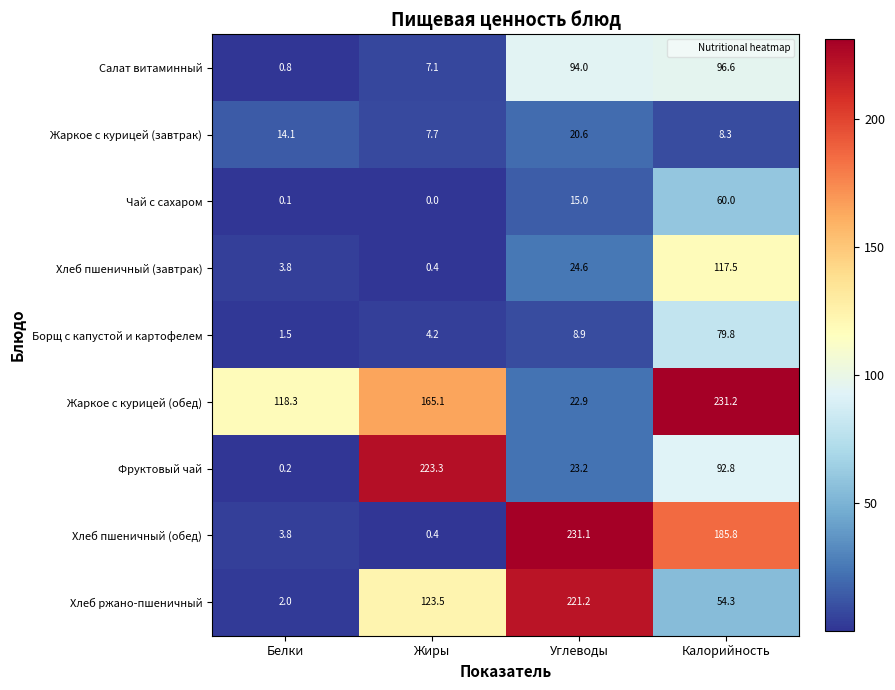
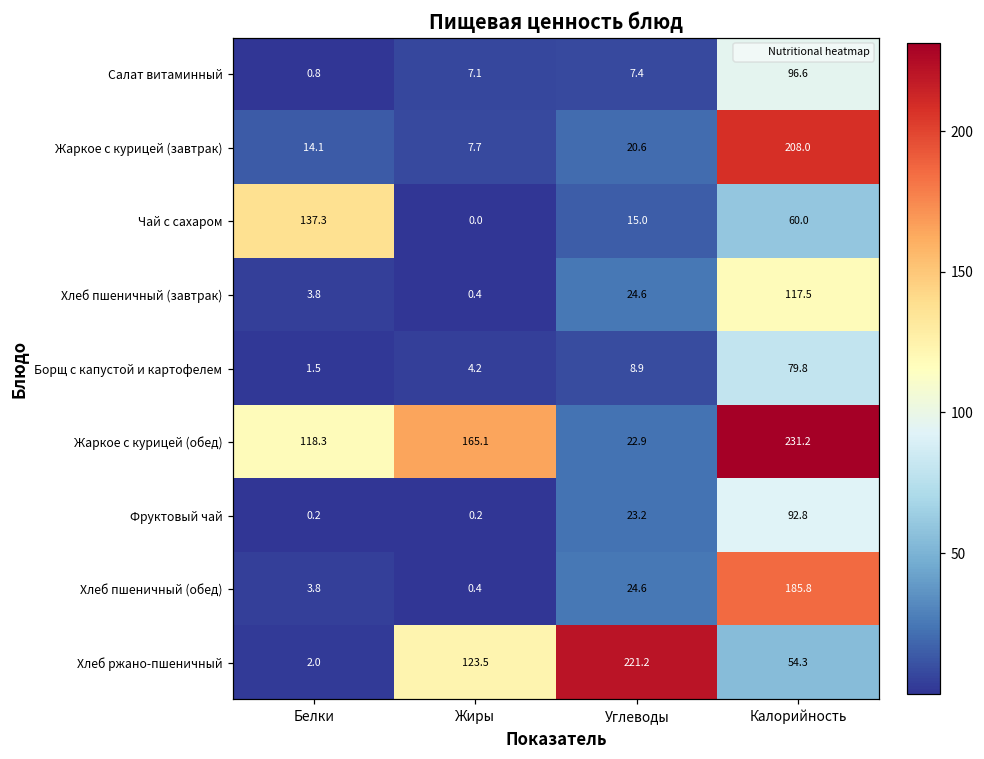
Салат витаминный, Углеводы: 94.0 -> 7.4
Жаркое с курицей (завтрак), Калорийность: 8.3 -> 208.0
Чай с сахаром, Белки: 0.1 -> 137.3
Фруктовый чай, Жиры: 223.3 -> 0.2
Хлеб пшеничный (обед), Углеводы: 231.1 -> 24.6
